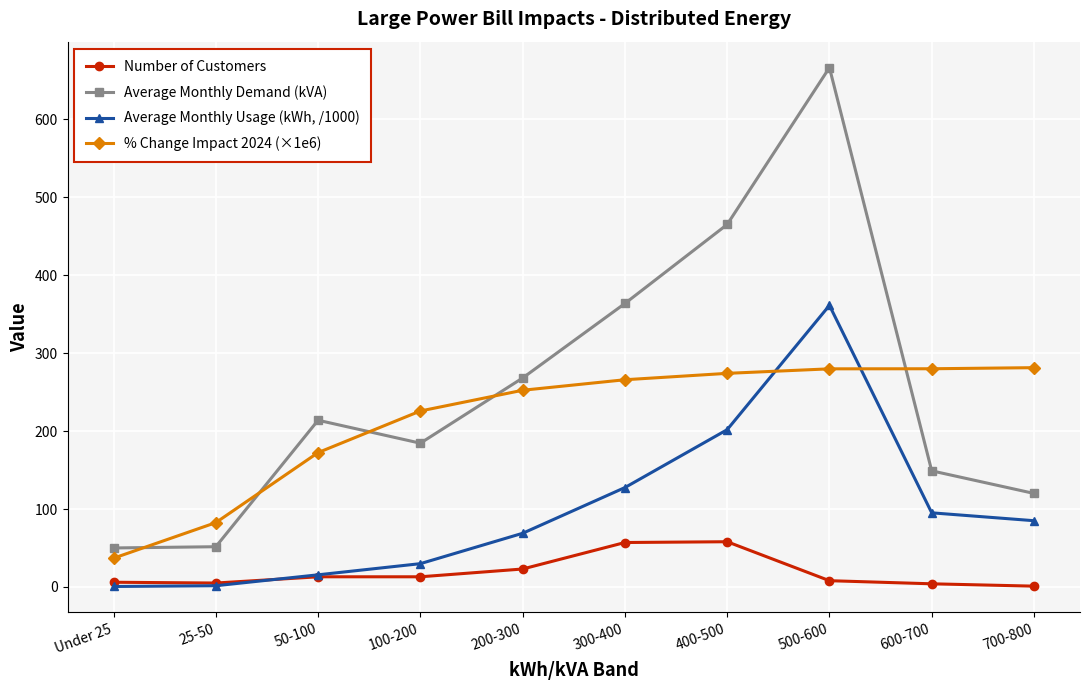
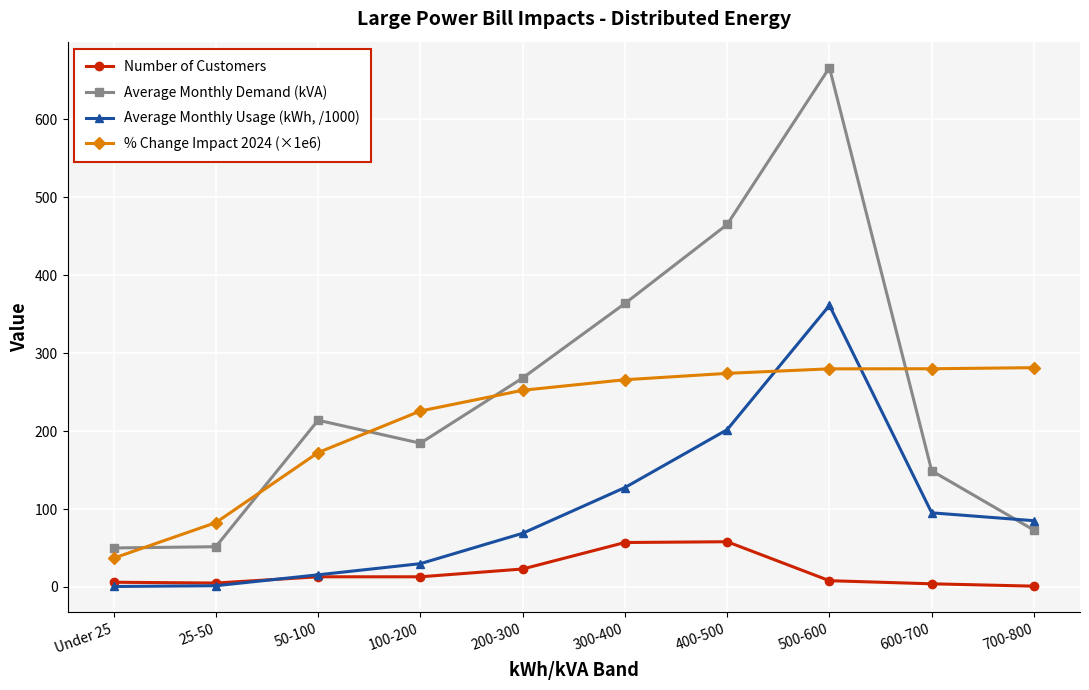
Average Monthly Demand (kVA), 700-800: 120 -> 70
